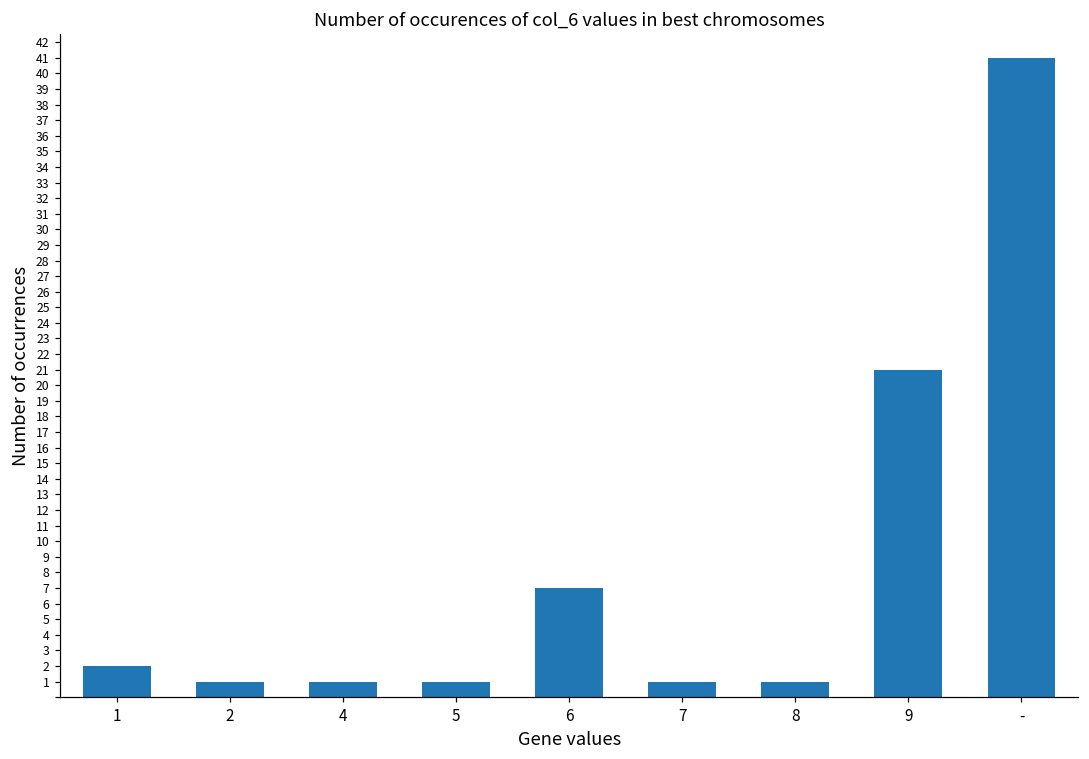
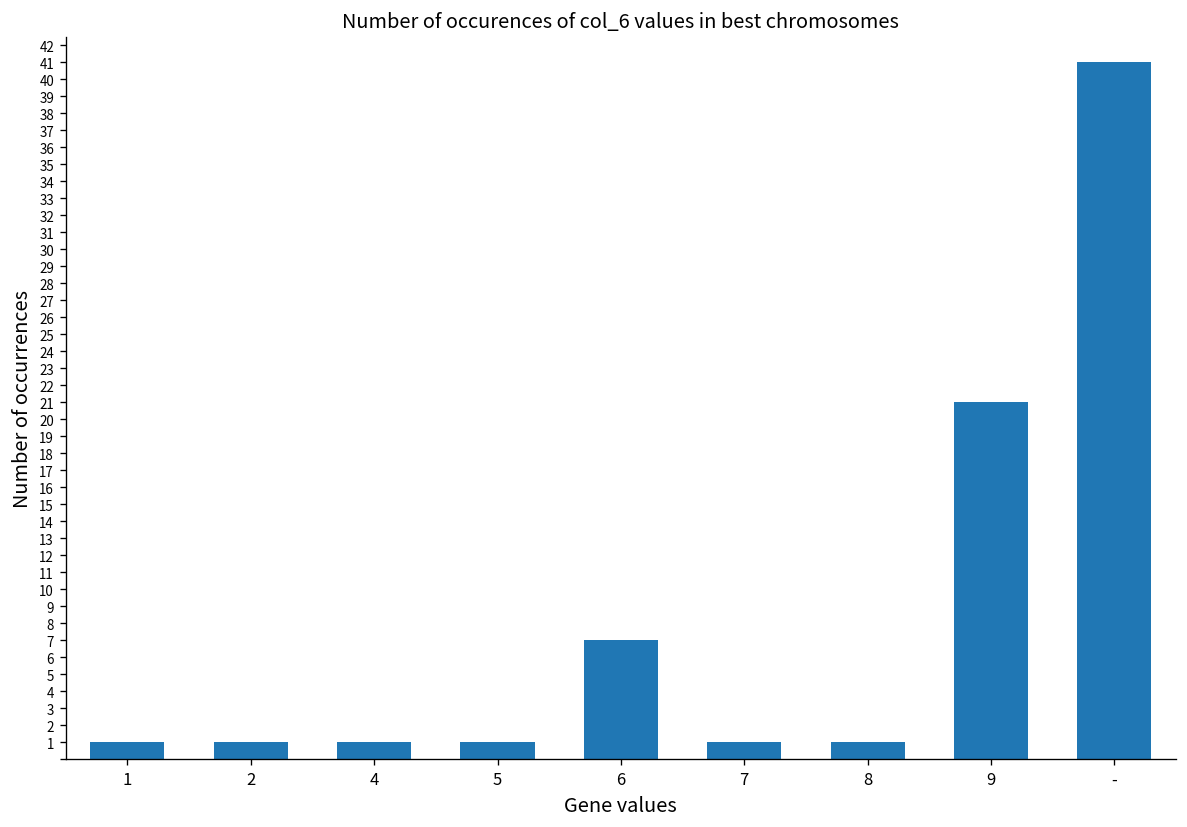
1: 2 -> 1
